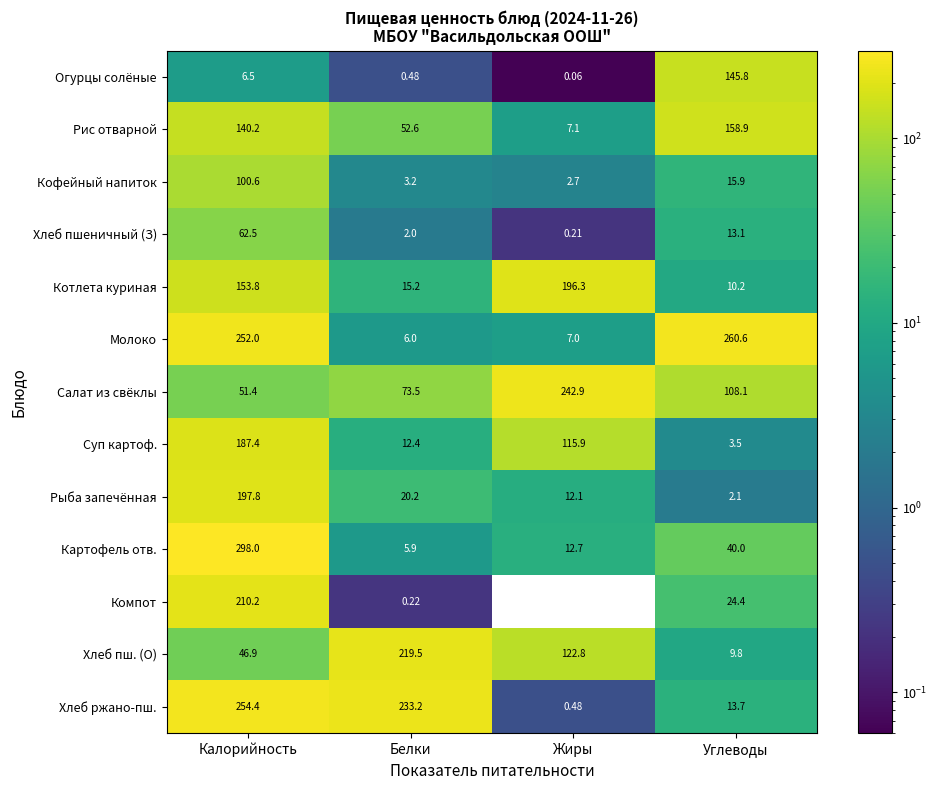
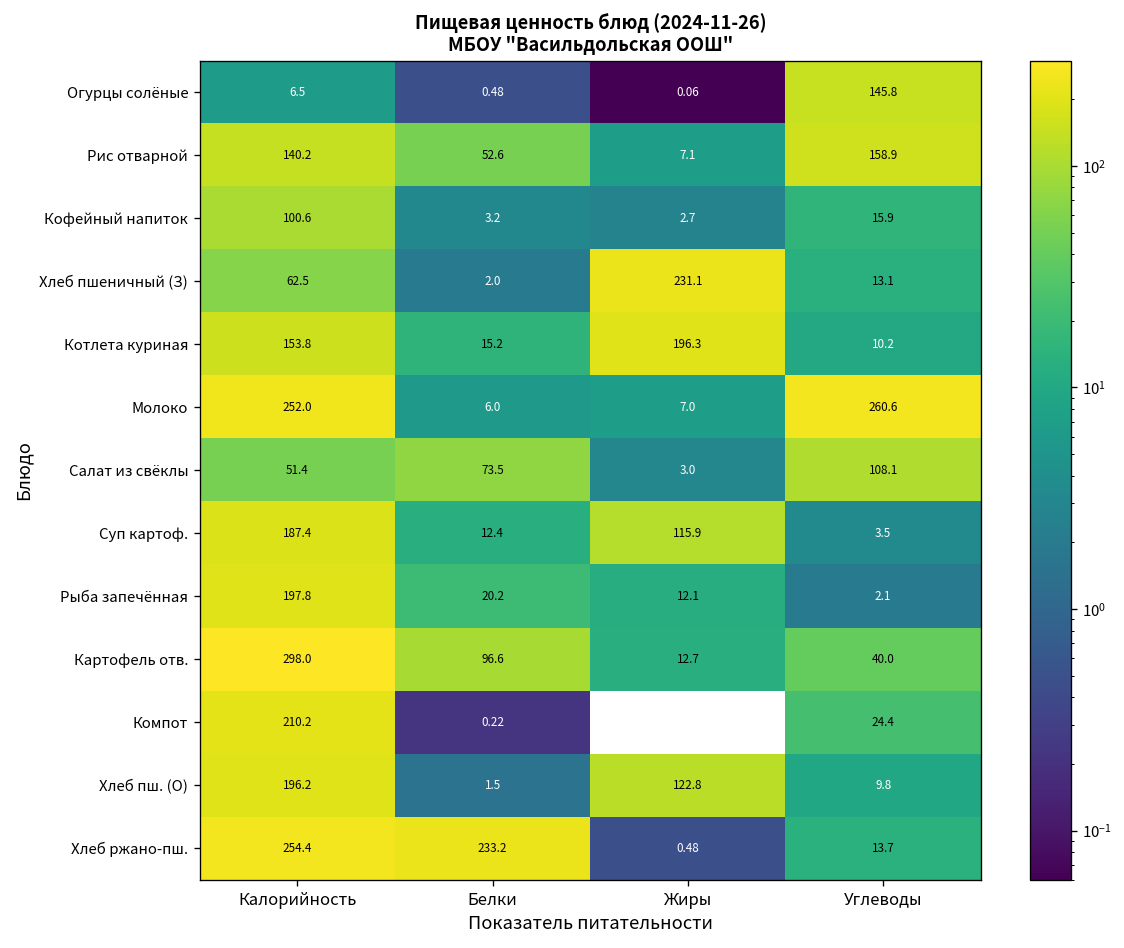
Хлеб пшеничный (З), Жиры: 0.21 -> 231.1
Салат из свёклы, Жиры: 242.9 -> 3.0
Картофель отв., Белки: 5.9 -> 96.6
Хлеб пш. (О), Калорийность: 46.9 -> 196.2
Хлеб пш. (О), Белки: 219.5 -> 1.5
